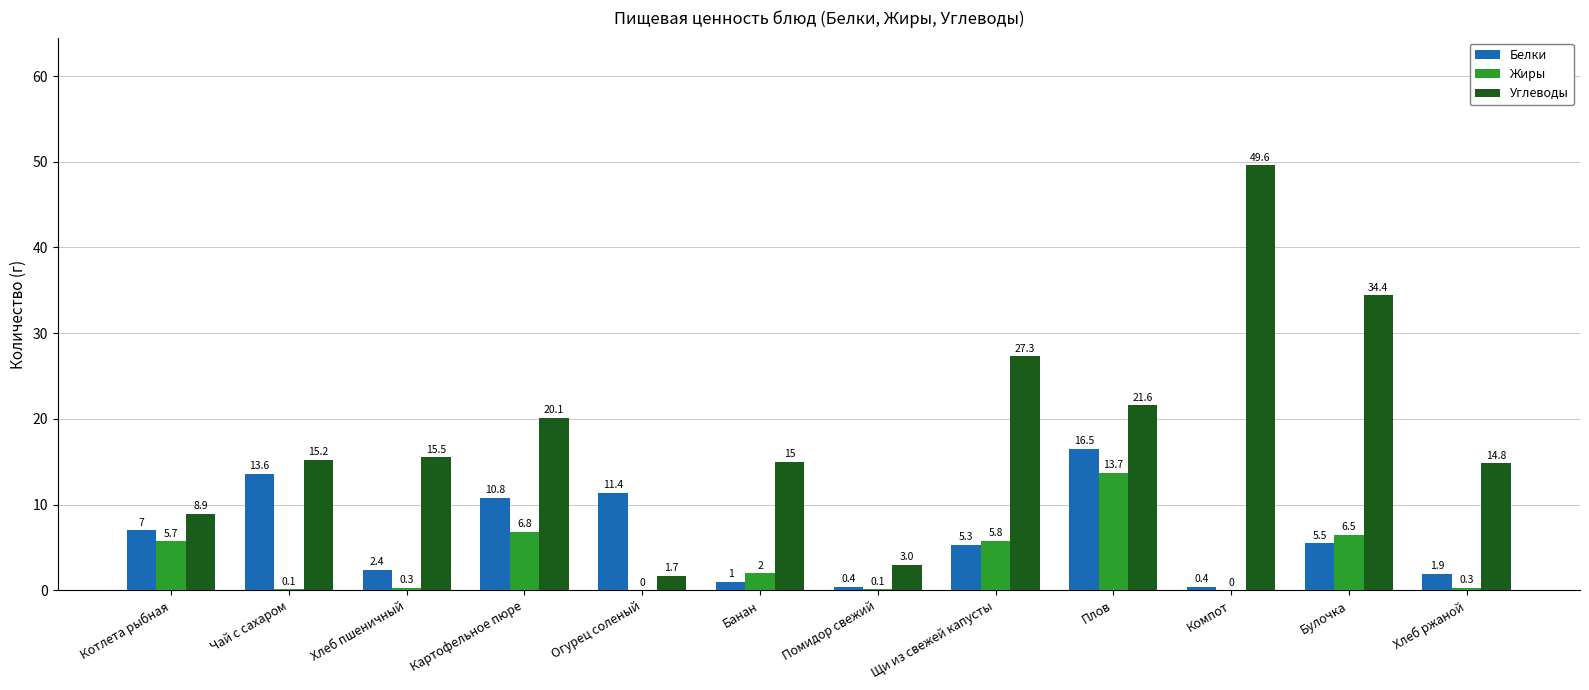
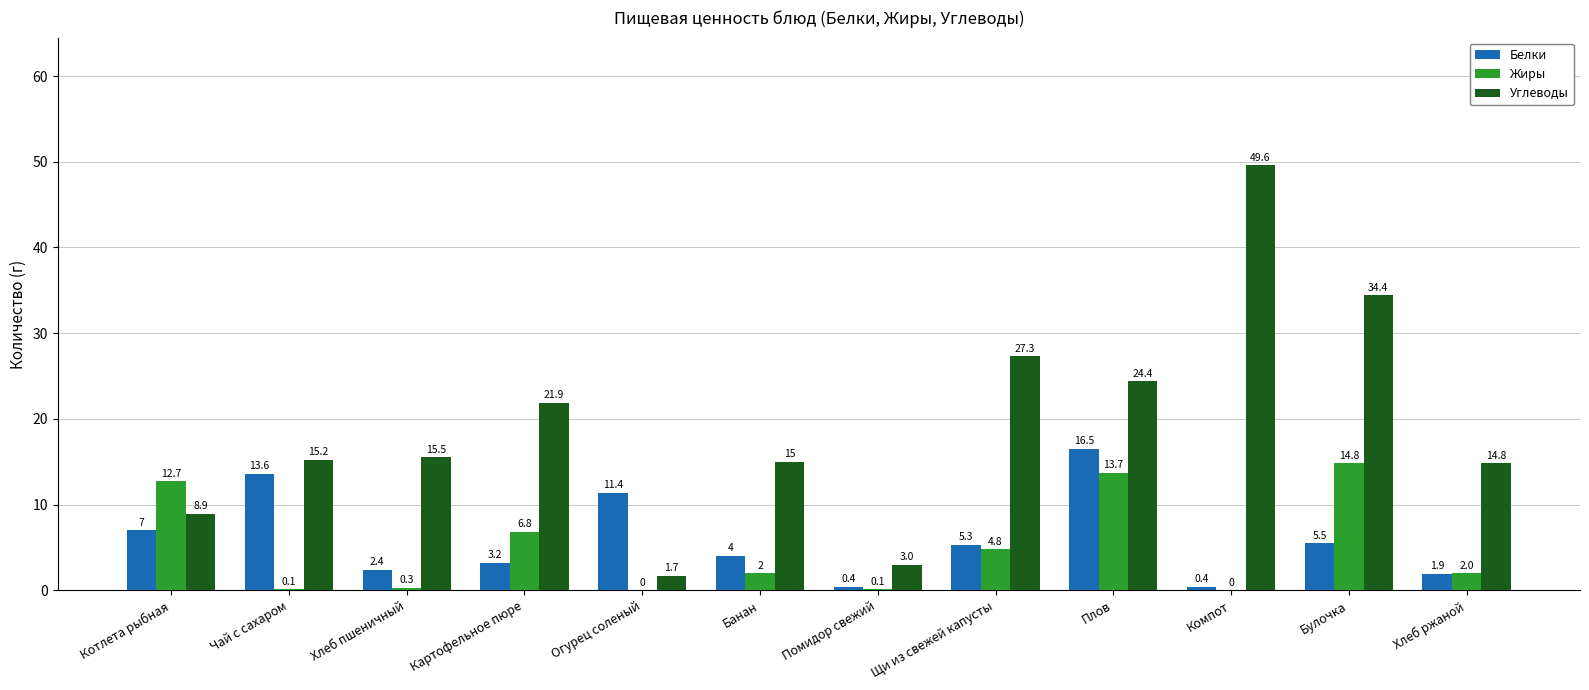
Жиры, Котлета рыбная: 5.7 -> 12.7
Белки, Картофельное пюре: 10.8 -> 3.2
Углеводы, Картофельное пюре: 20.1 -> 21.9
Белки, Банан: 1 -> 4
Жиры, Щи из свежей капусты: 5.8 -> 4.8
Углеводы, Плов: 21.6 -> 24.4
Жиры, Булочка: 6.5 -> 14.8
Жиры, Хлеб ржаной: 0.3 -> 2.0
